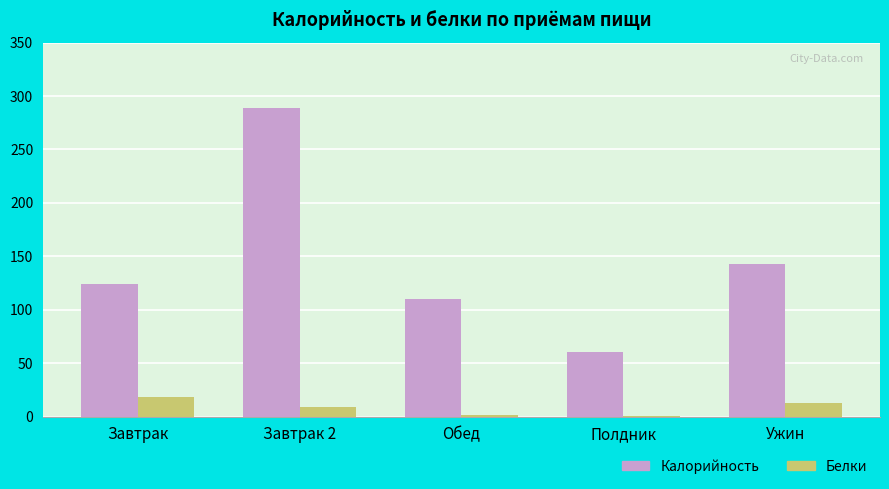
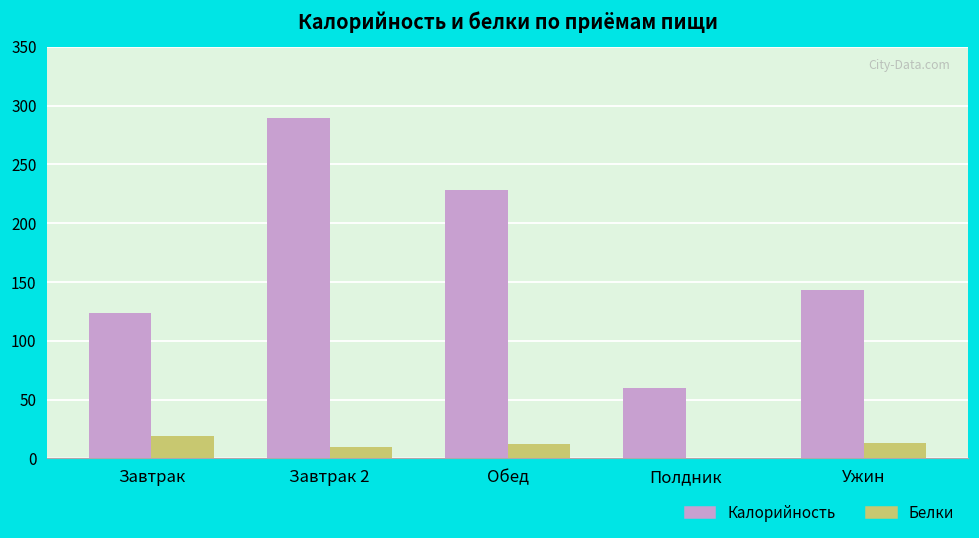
Калорийность, Обед: 110 -> 228
Белки, Обед: 2 -> 12
